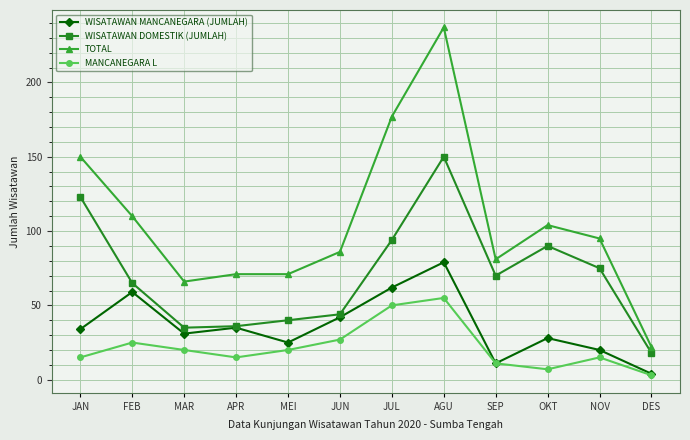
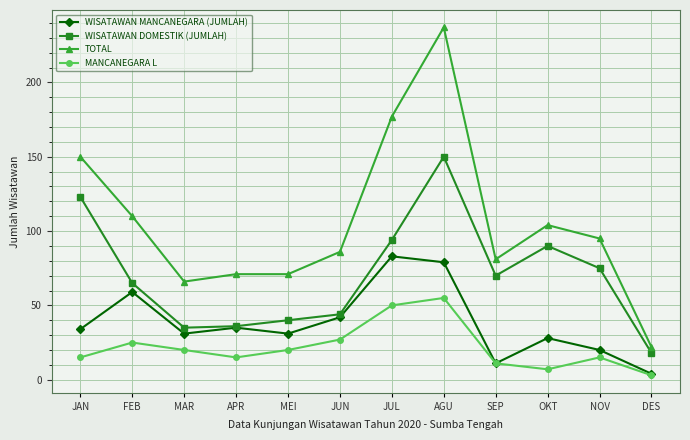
WISATAWAN MANCANEGARA (JUMLAH), MEI: 25 -> 31
WISATAWAN MANCANEGARA (JUMLAH), JUL: 62 -> 83
